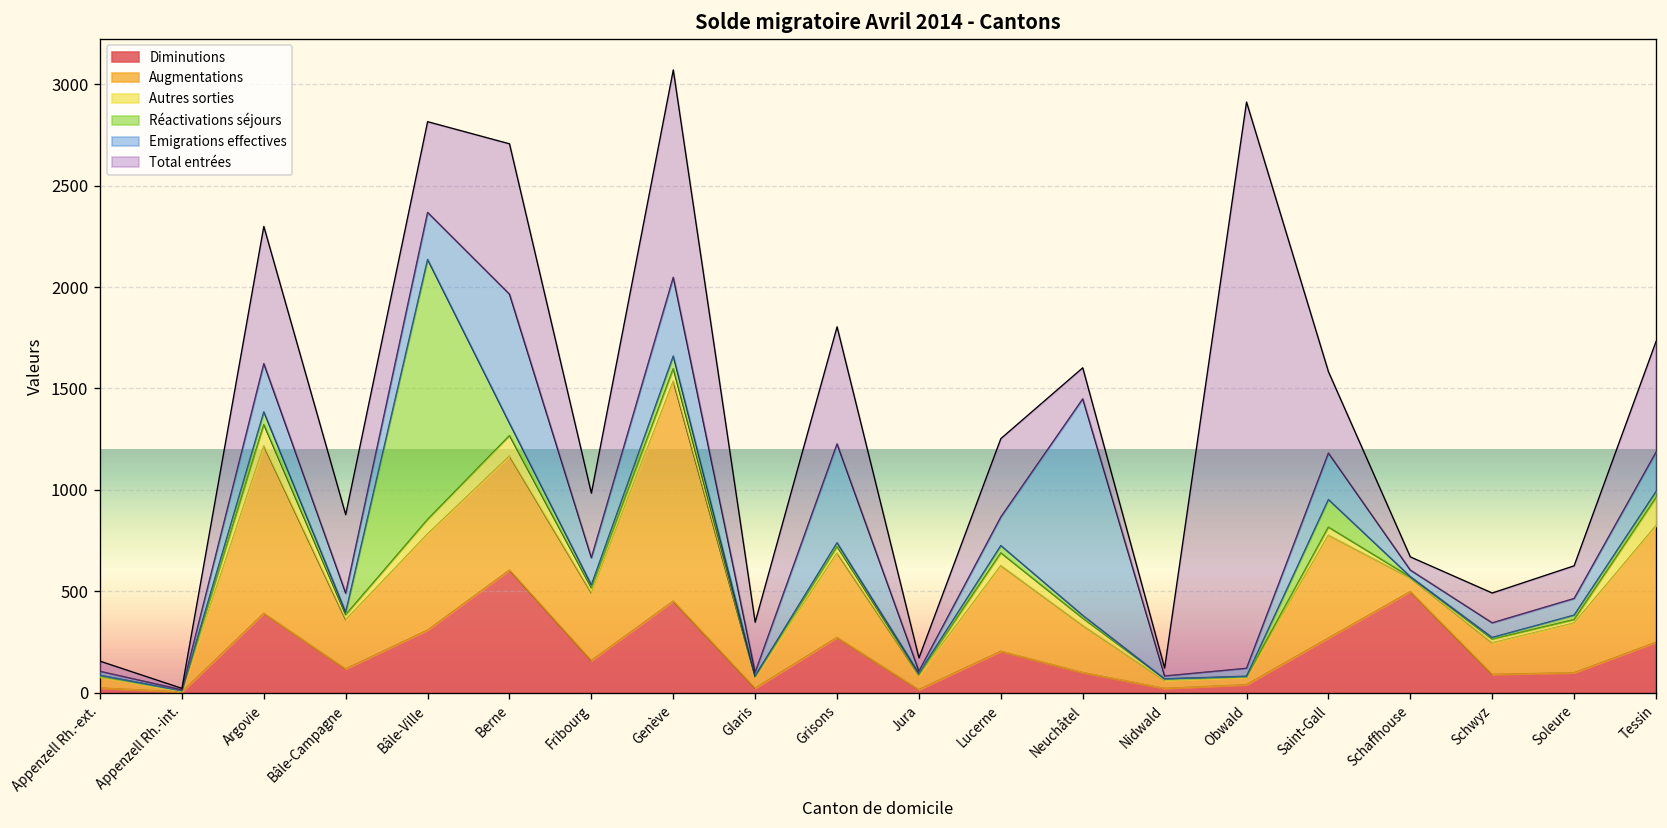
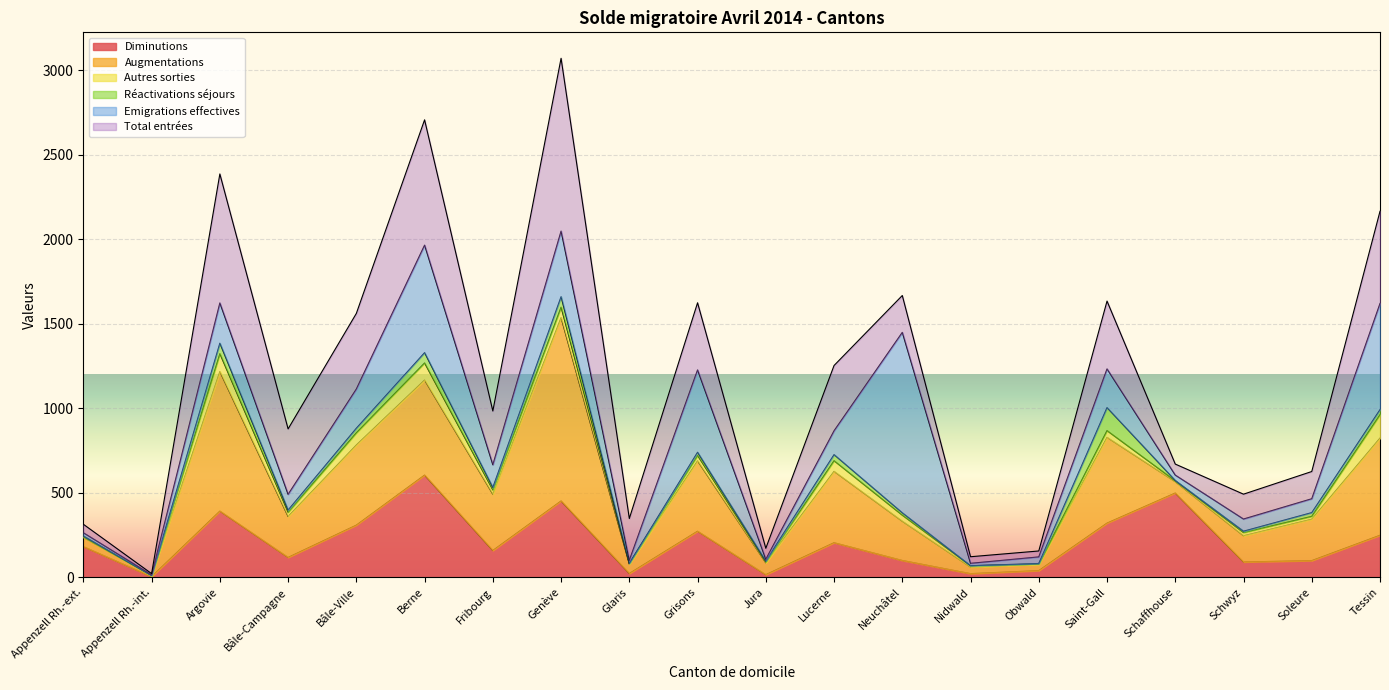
Diminutions, Appenzell Rh.-ext.: 20 -> 180
Total entrées, Argovie: 680 -> 760
Réactivations séjours, Bâle-Ville: 1280 -> 30
Total entrées, Grisons: 580 -> 400
Total entrées, Neuchâtel: 150 -> 220
Total entrées, Obwald: 2790 -> 40
Diminutions, Saint-Gall: 270 -> 320
Emigrations effectives, Tessin: 190 -> 630
